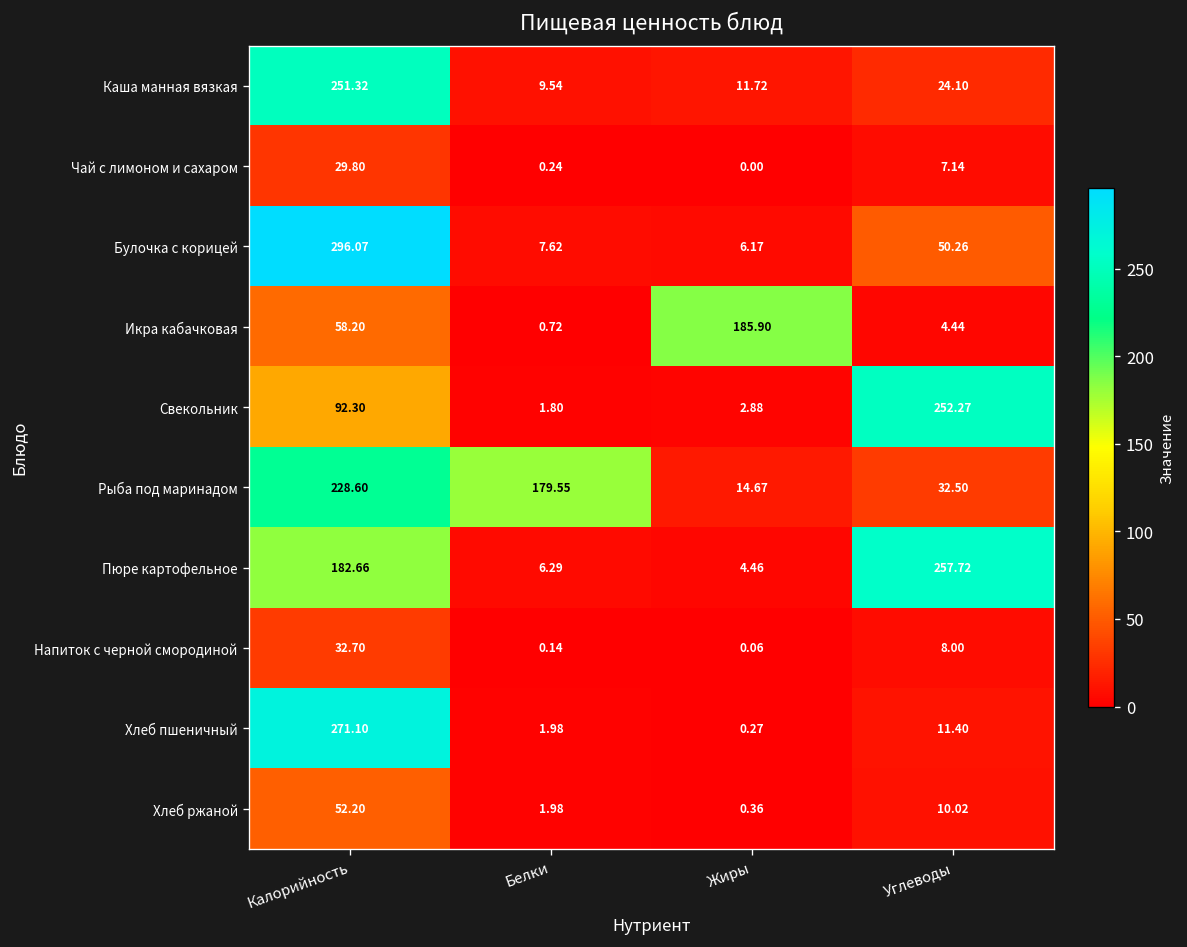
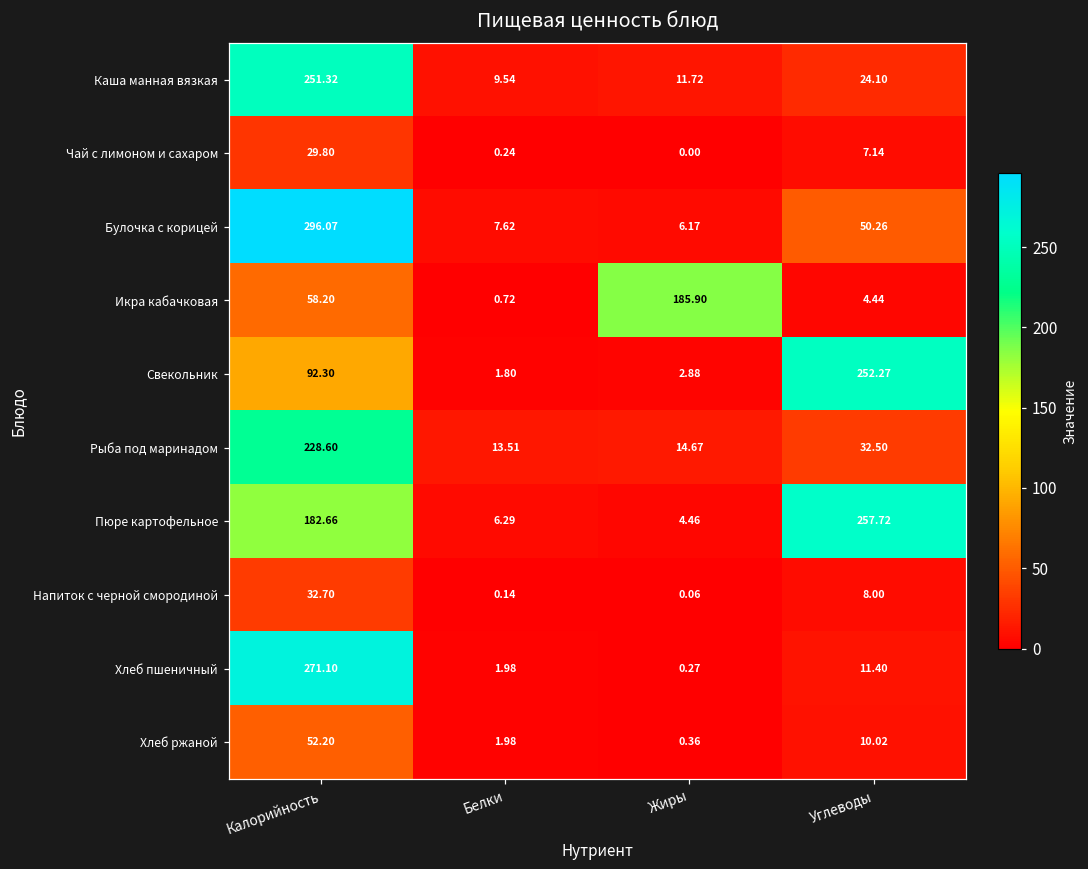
Рыба под маринадом, Белки: 179.55 -> 13.51
